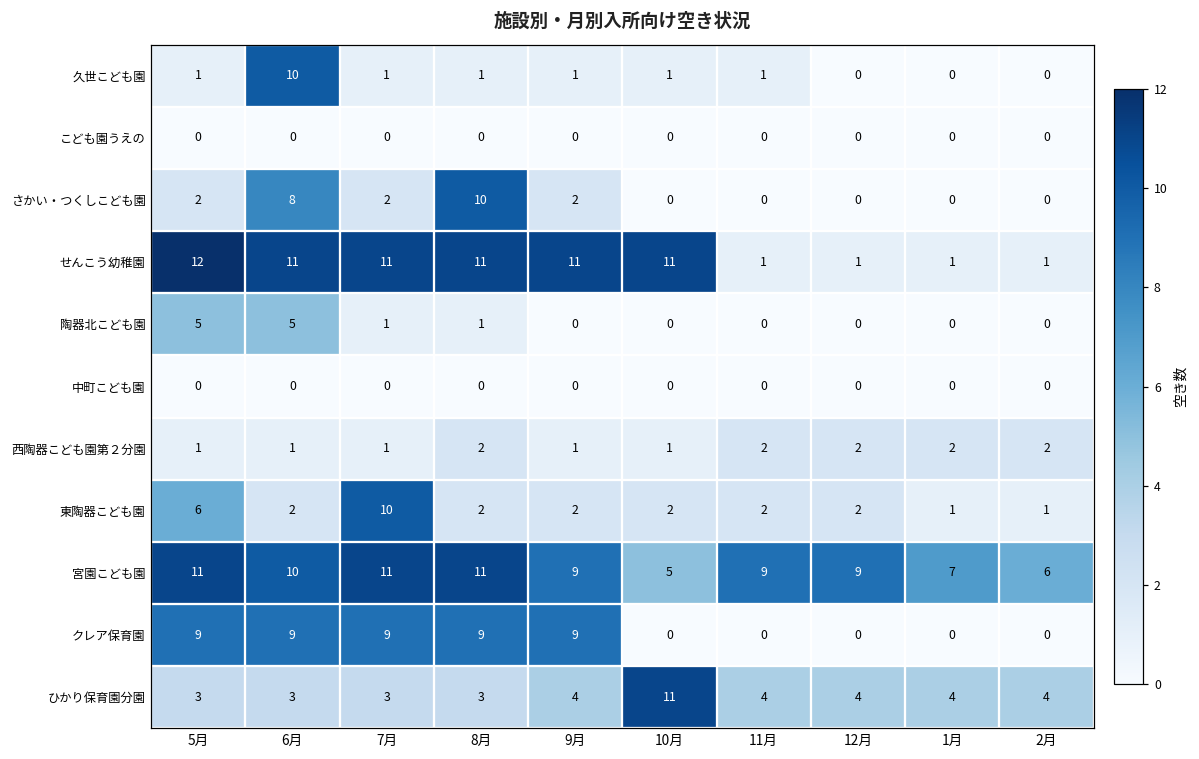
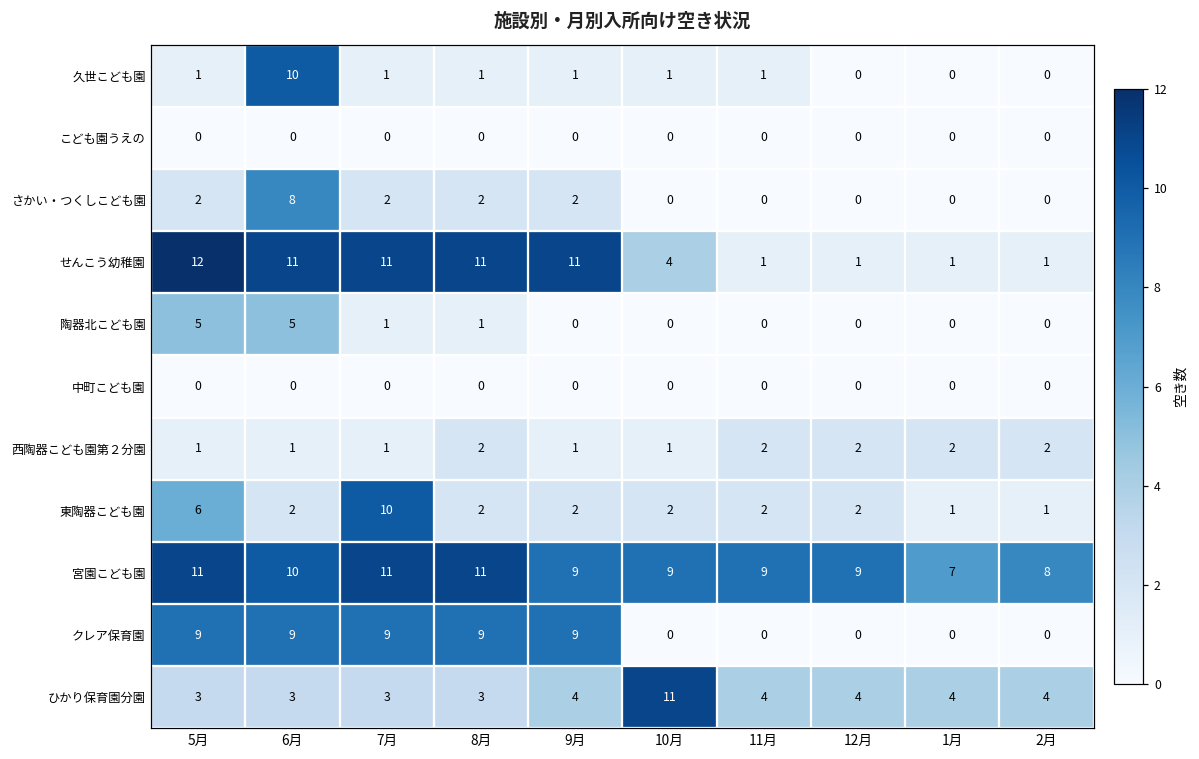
さかい・つくしこども園, 8月: 10 -> 2
せんこう幼稚園, 10月: 11 -> 4
宮園こども園, 10月: 5 -> 9
宮園こども園, 2月: 6 -> 8
